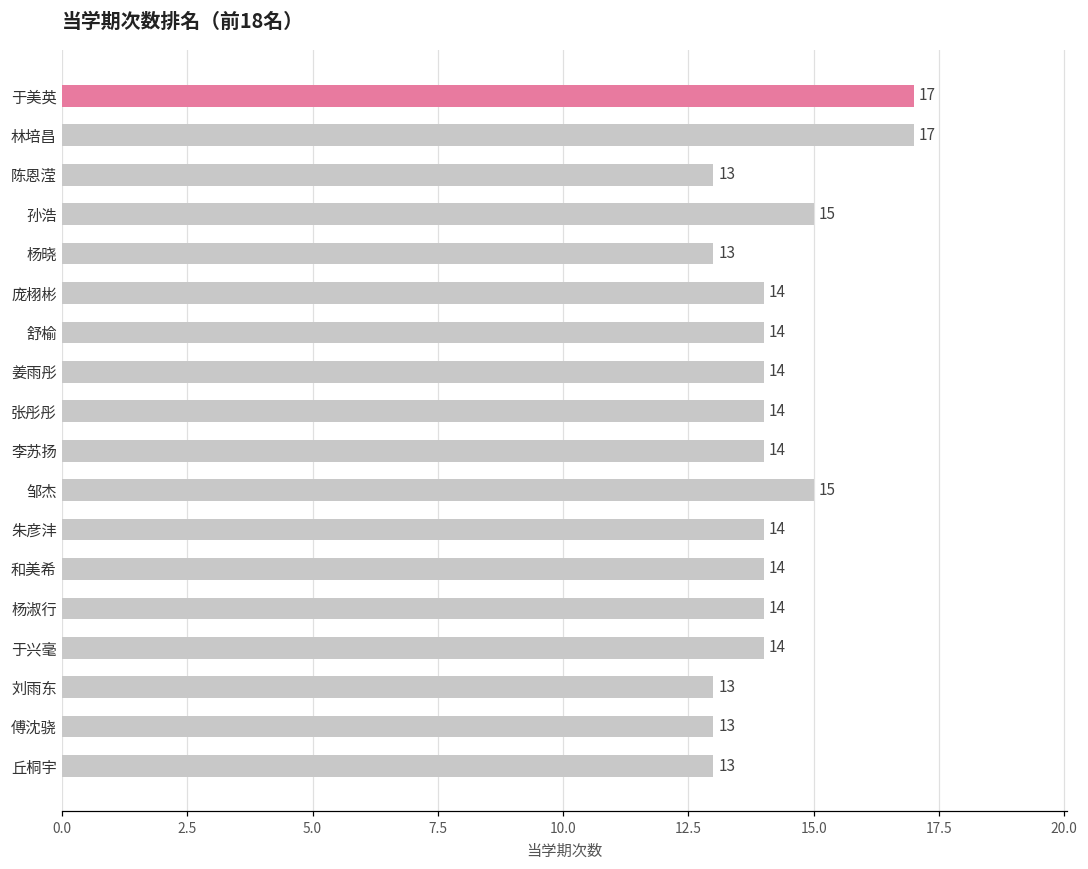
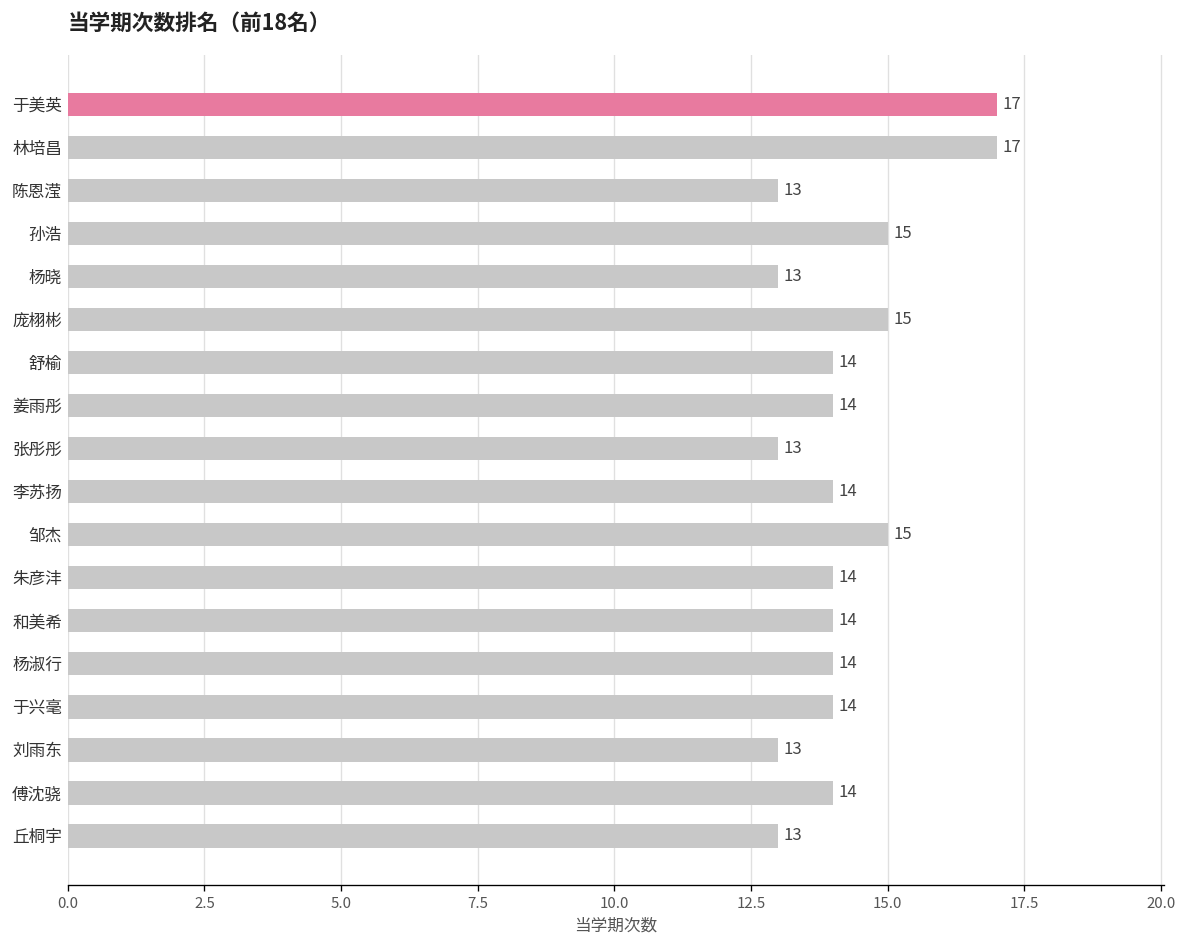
庞栩彬: 14 -> 15
张彤彤: 14 -> 13
傅沈骁: 13 -> 14
